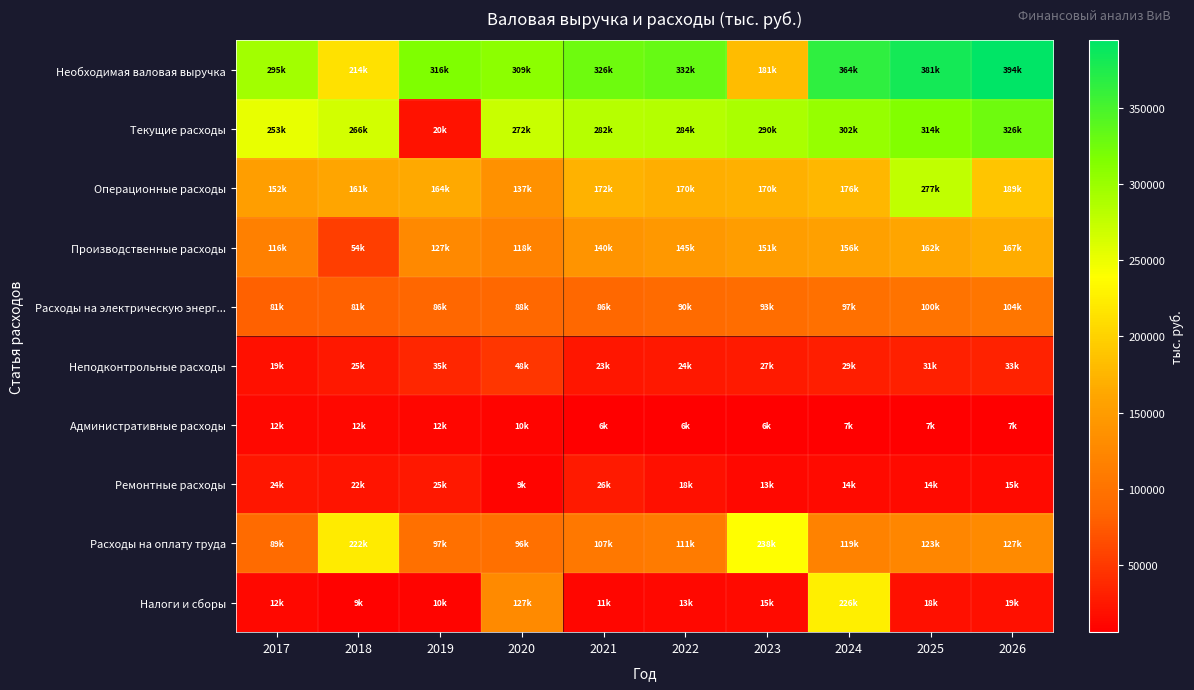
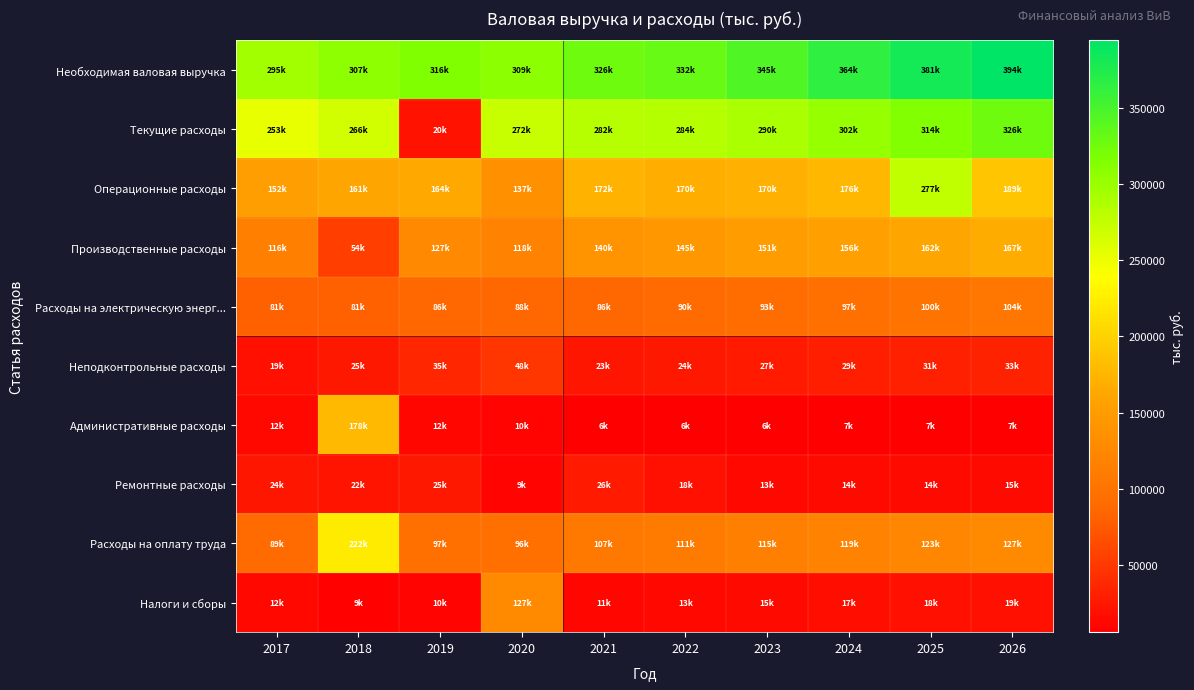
Необходимая валовая выручка, 2018: 214k -> 307k
Необходимая валовая выручка, 2023: 181k -> 345k
Административные расходы, 2018: 12k -> 178k
Расходы на оплату труда, 2023: 238k -> 115k
Налоги и сборы, 2024: 226k -> 17k
